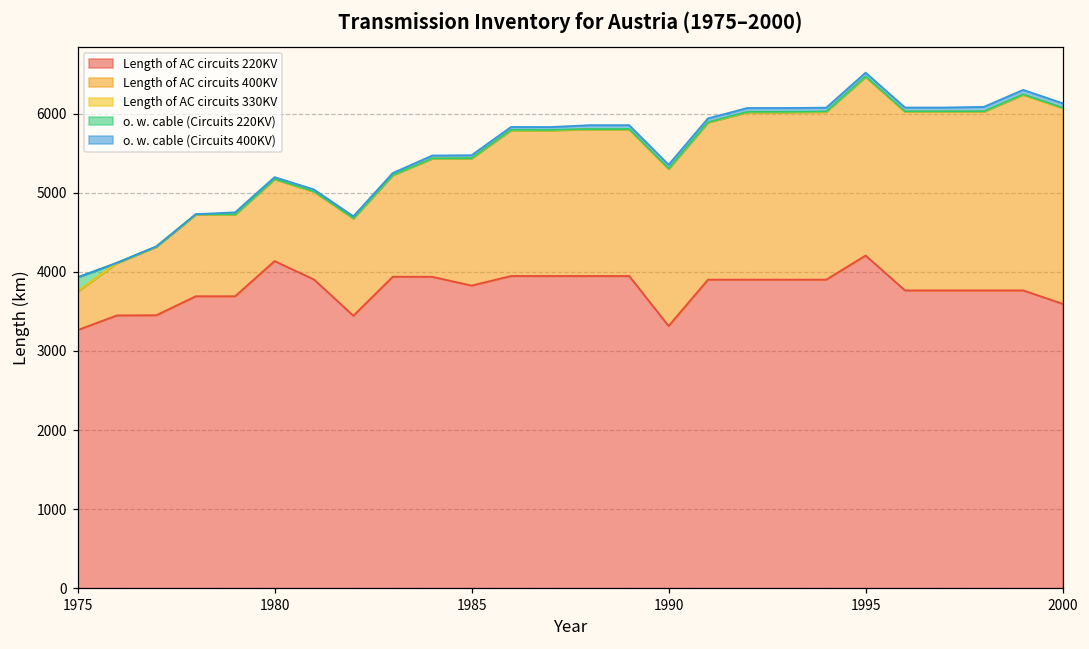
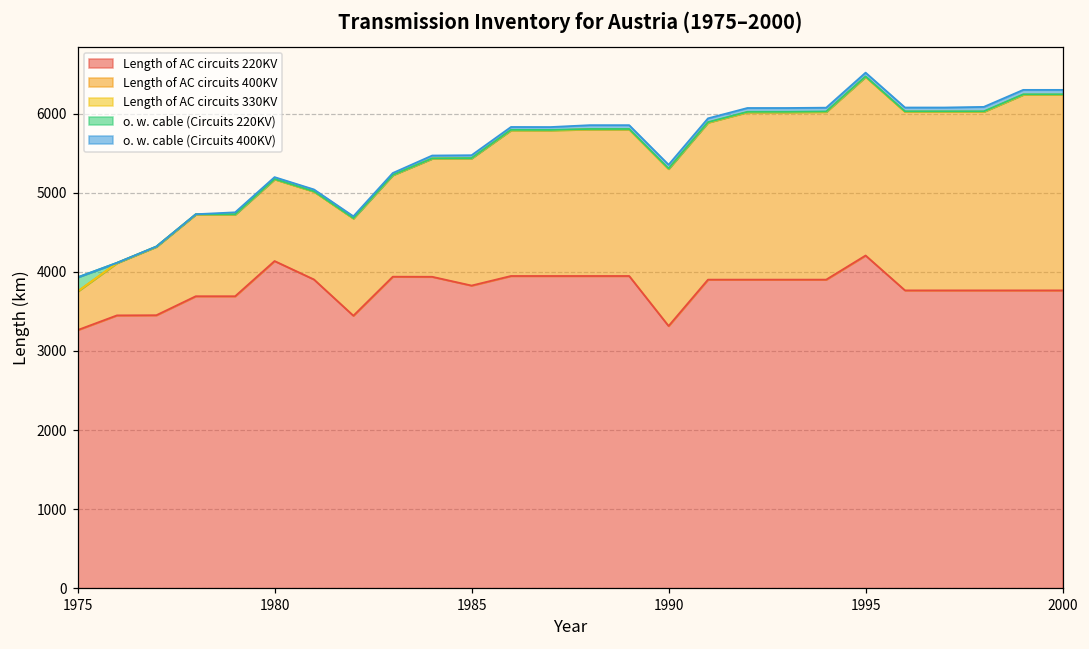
Length of AC circuits 220KV, 2000: 3600 -> 3800
